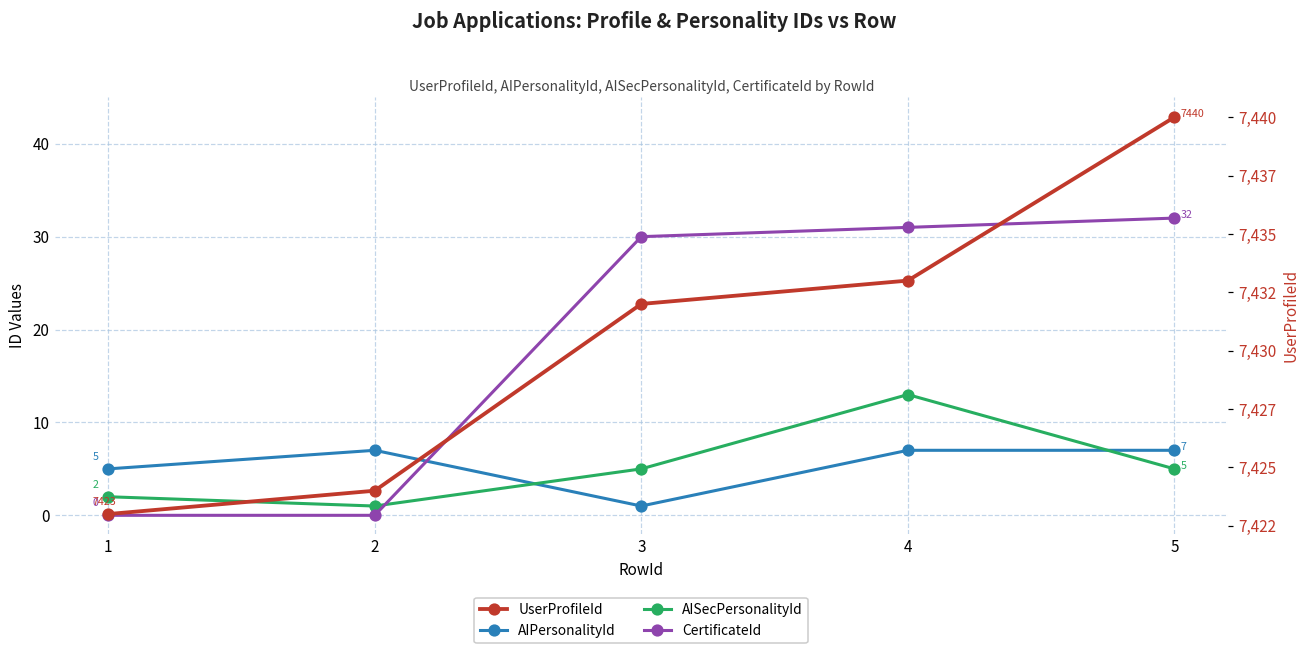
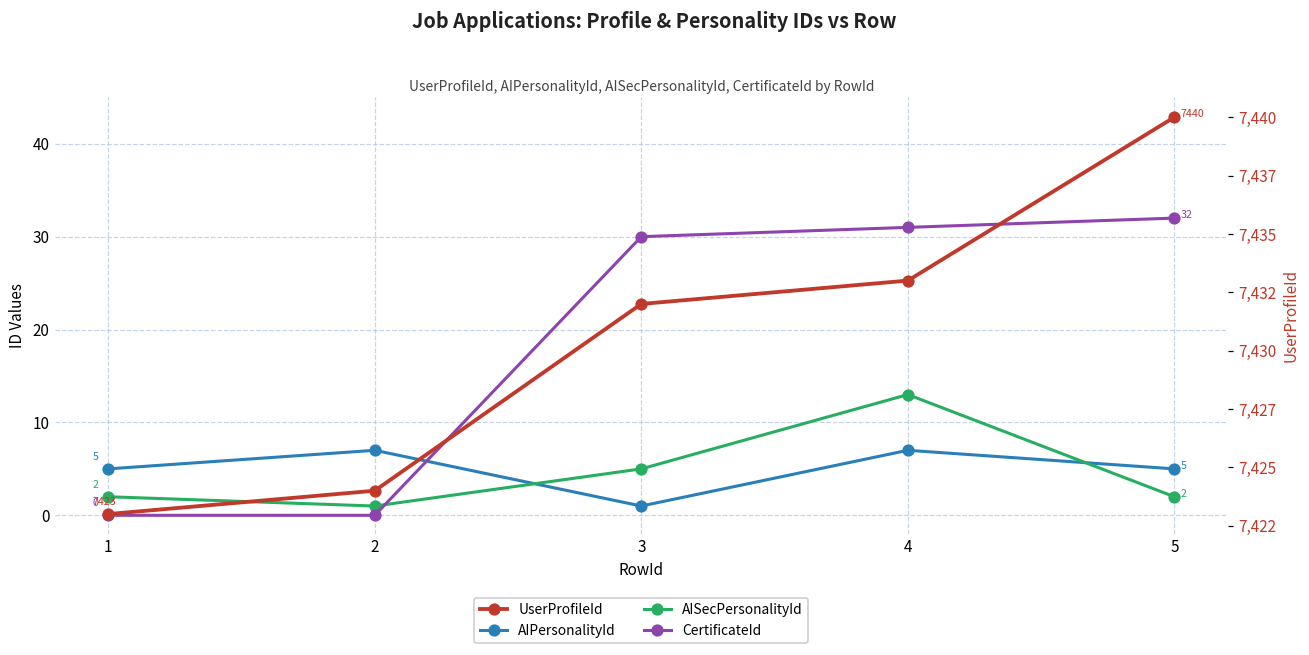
AIPersonalityId, 5: 7 -> 5
AISecPersonalityId, 5: 5 -> 2
